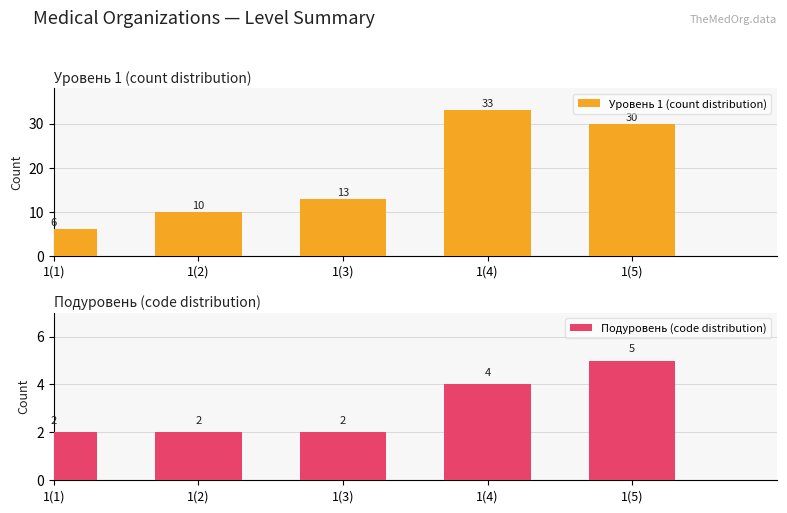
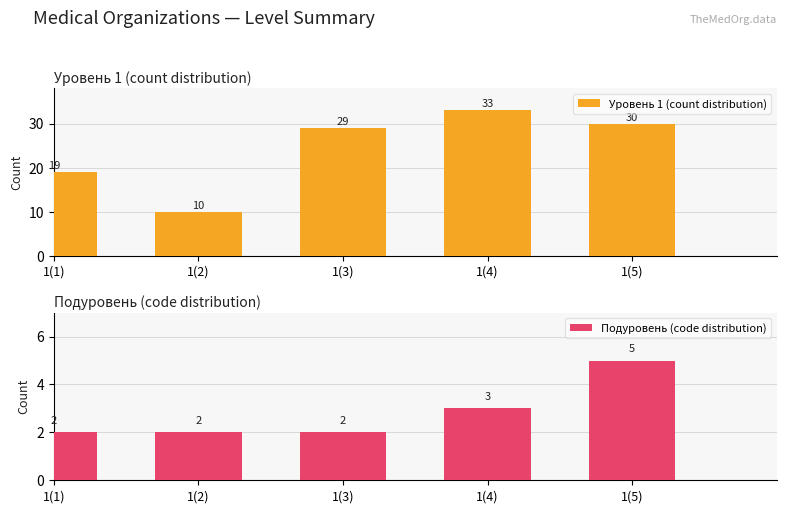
Уровень 1 (count distribution), 1(1): 6 -> 19
Уровень 1 (count distribution), 1(3): 13 -> 29
Подуровень (code distribution), 1(4): 4 -> 3
